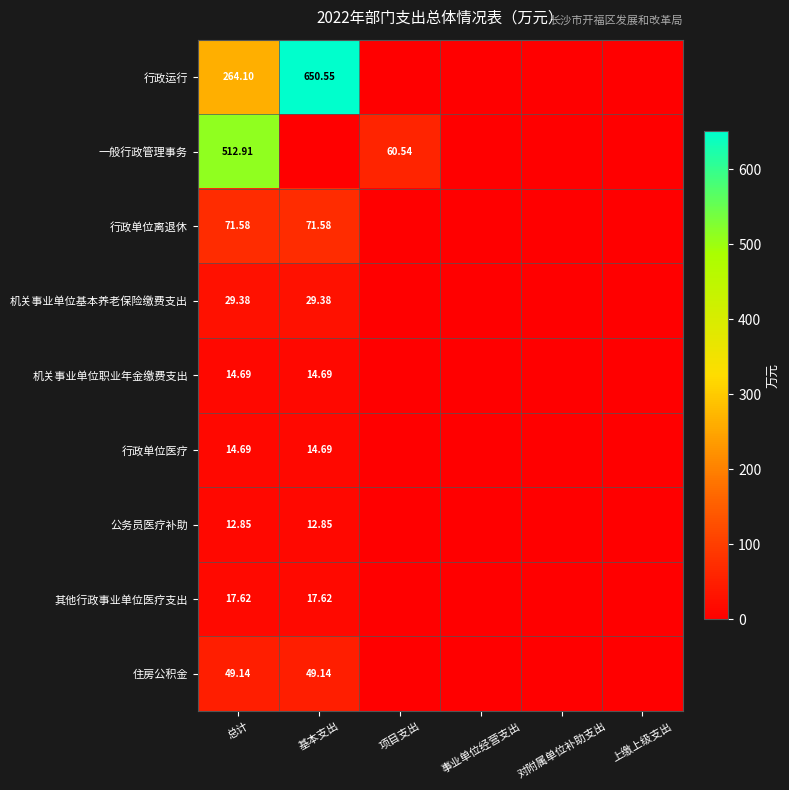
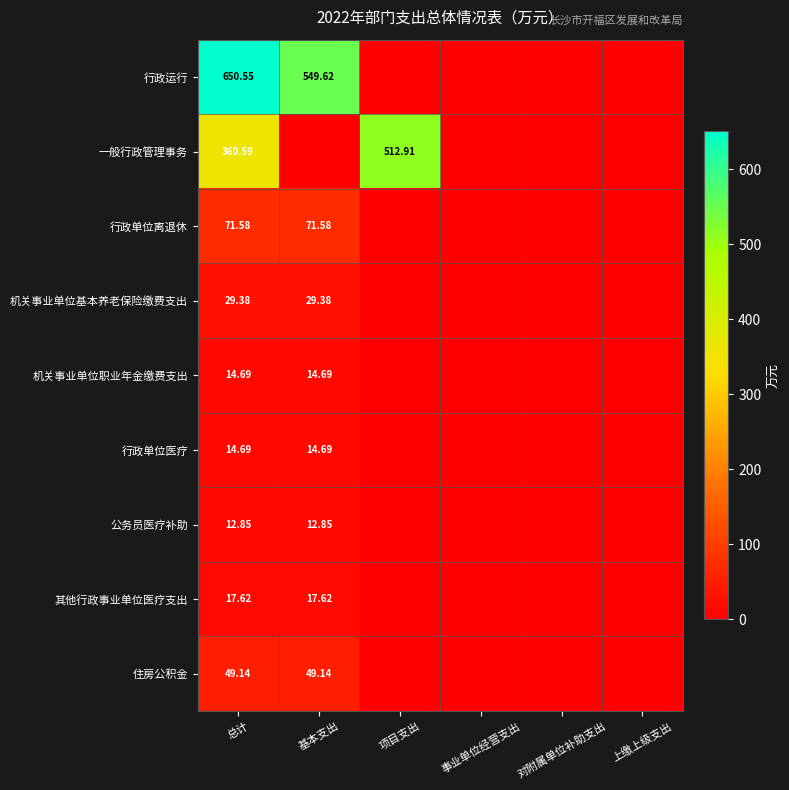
行政运行, 总计: 264.10 -> 650.55
行政运行, 基本支出: 650.55 -> 549.62
一般行政管理事务, 总计: 512.91 -> 360.59
一般行政管理事务, 项目支出: 60.54 -> 512.91
